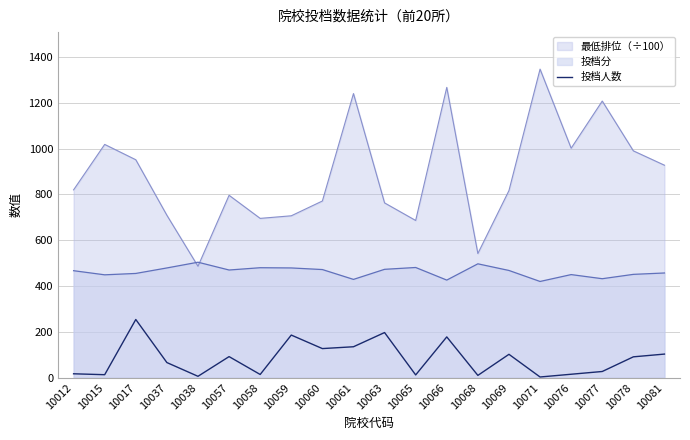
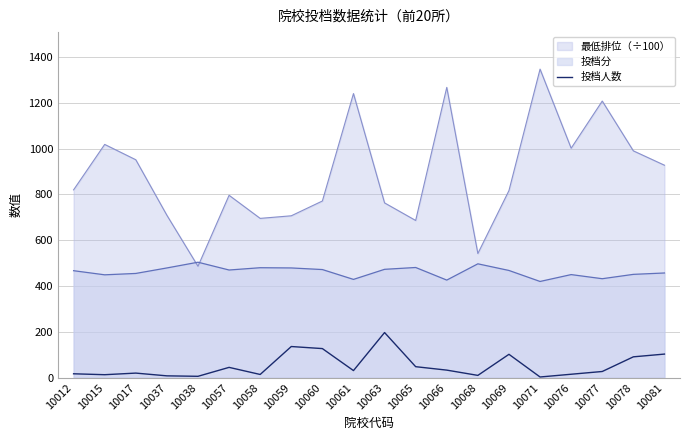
投档人数, 10017: 250 -> 20
投档人数, 10037: 70 -> 10
投档人数, 10057: 90 -> 50
投档人数, 10059: 190 -> 140
投档人数, 10061: 140 -> 30
投档人数, 10065: 10 -> 50
投档人数, 10066: 180 -> 30
